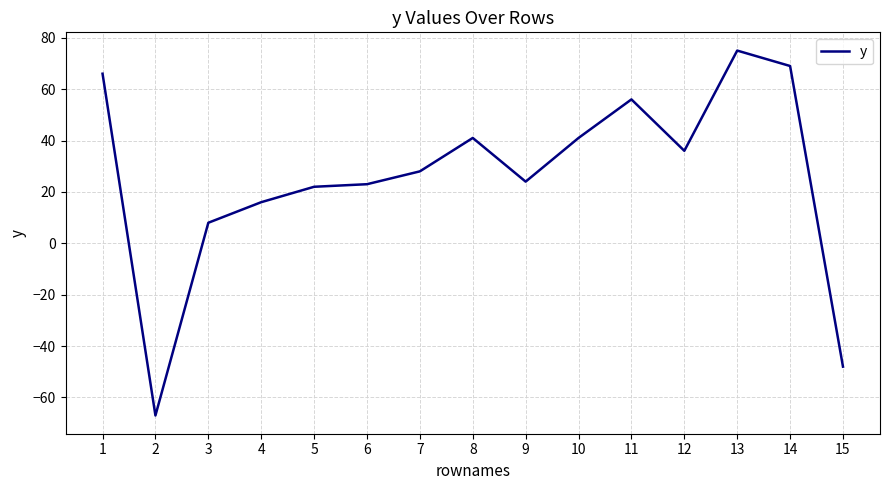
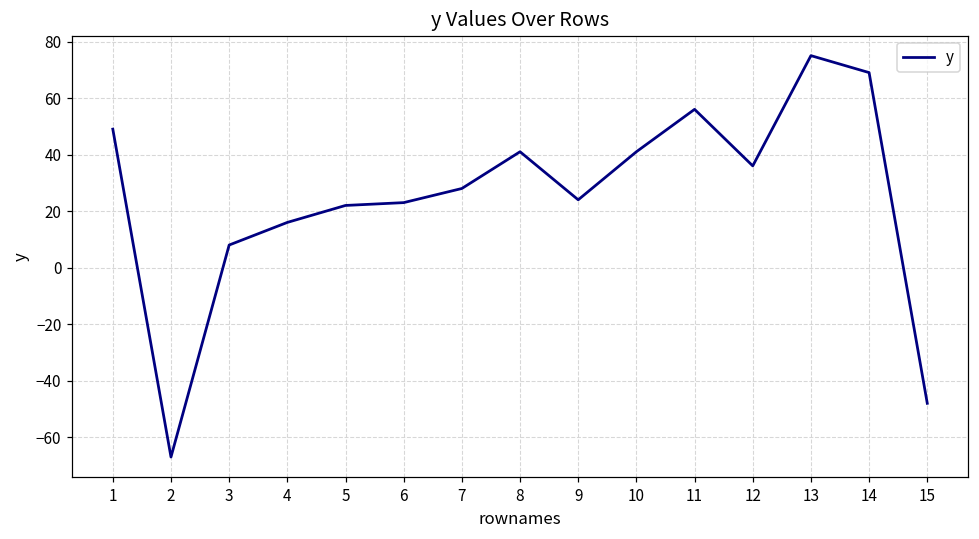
1: 66 -> 49
